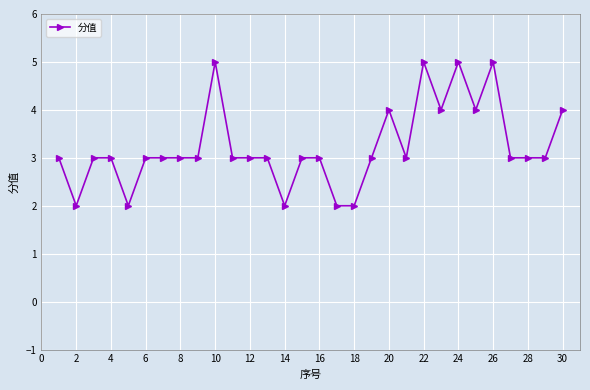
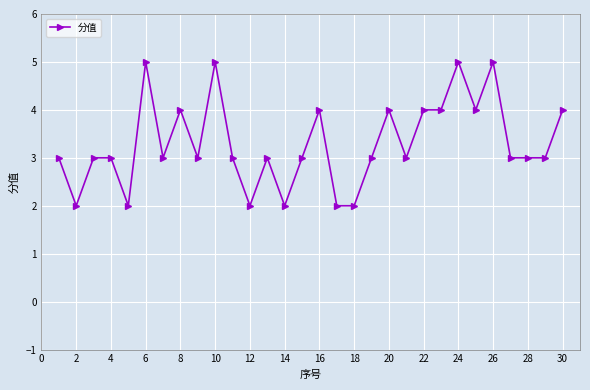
6: 3 -> 5
8: 3 -> 4
12: 3 -> 2
16: 3 -> 4
22: 5 -> 4
